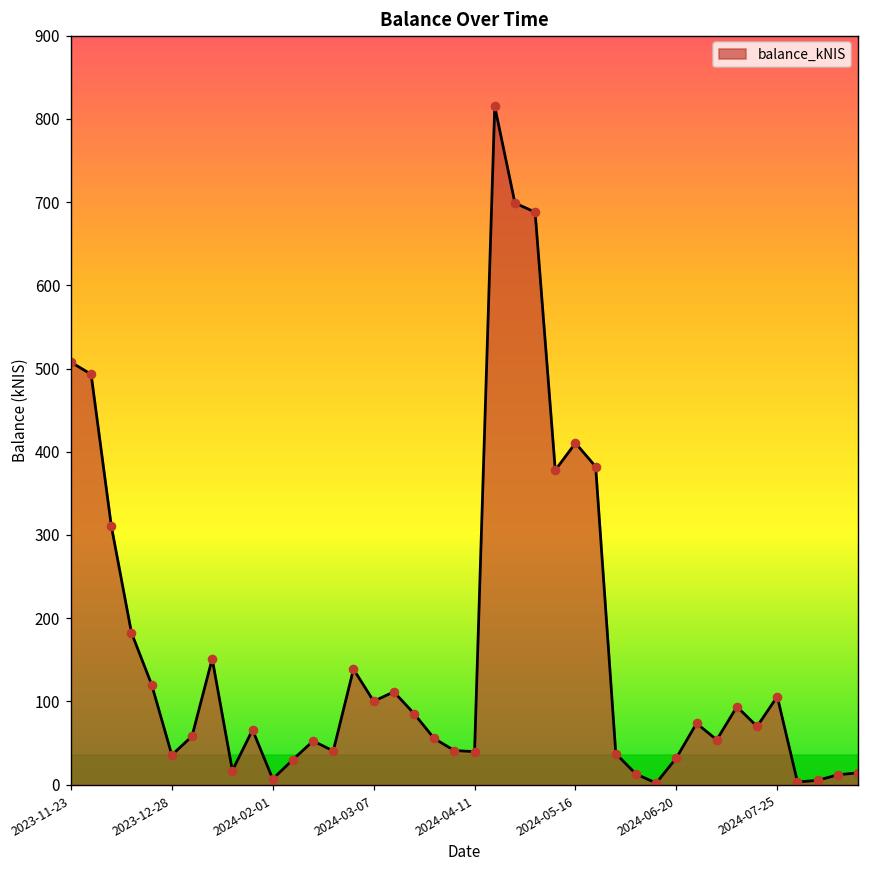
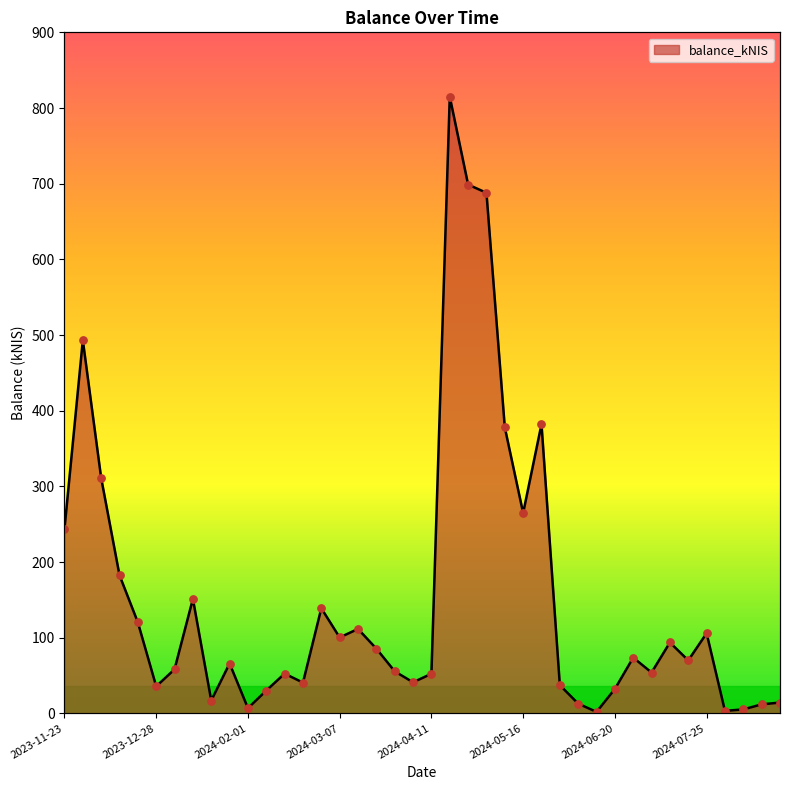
2023-11-23: 510 -> 240
2024-04-11: 40 -> 50
2024-05-16: 410 -> 260
